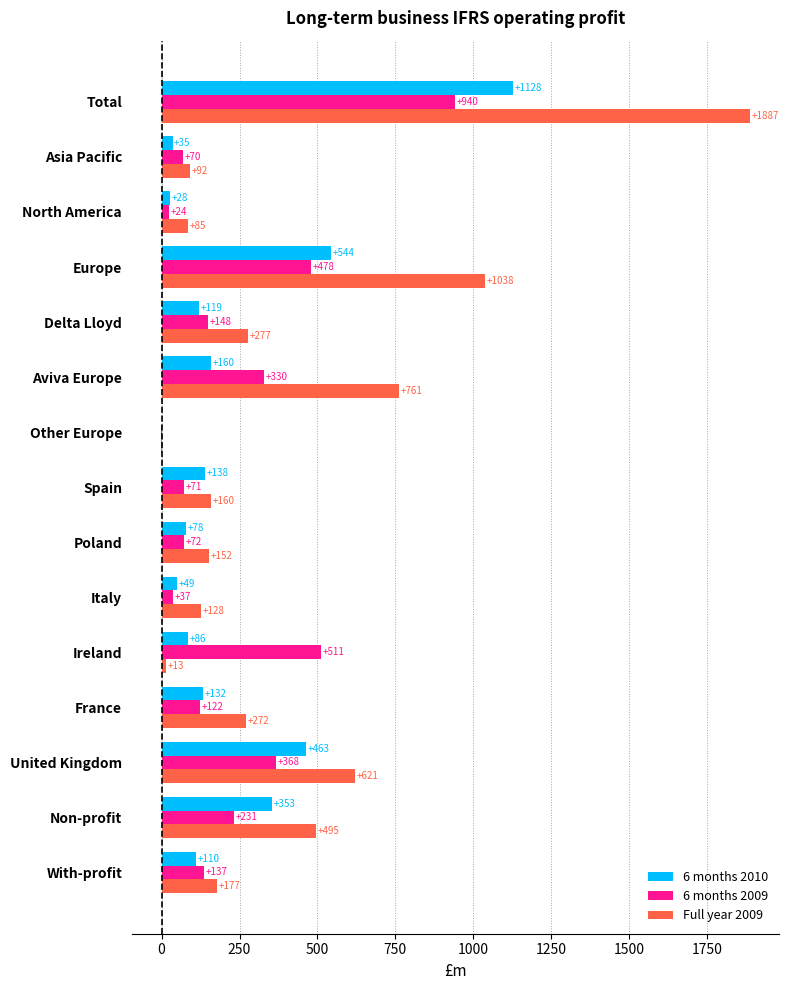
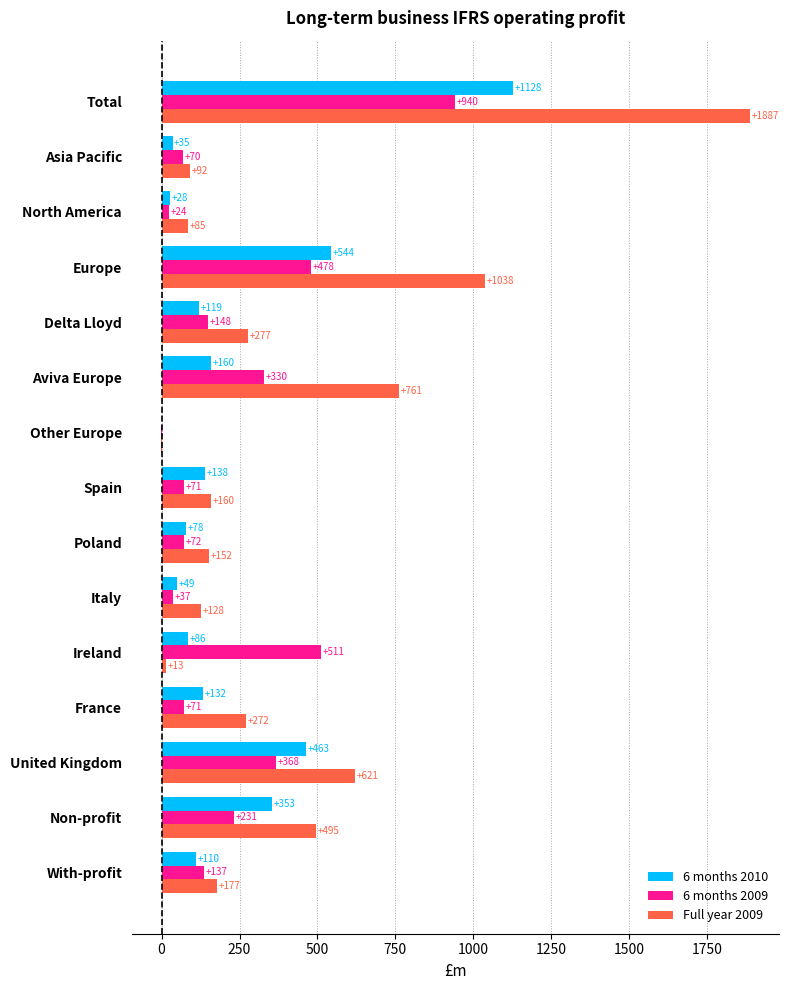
6 months 2009, France: +122 -> +71
